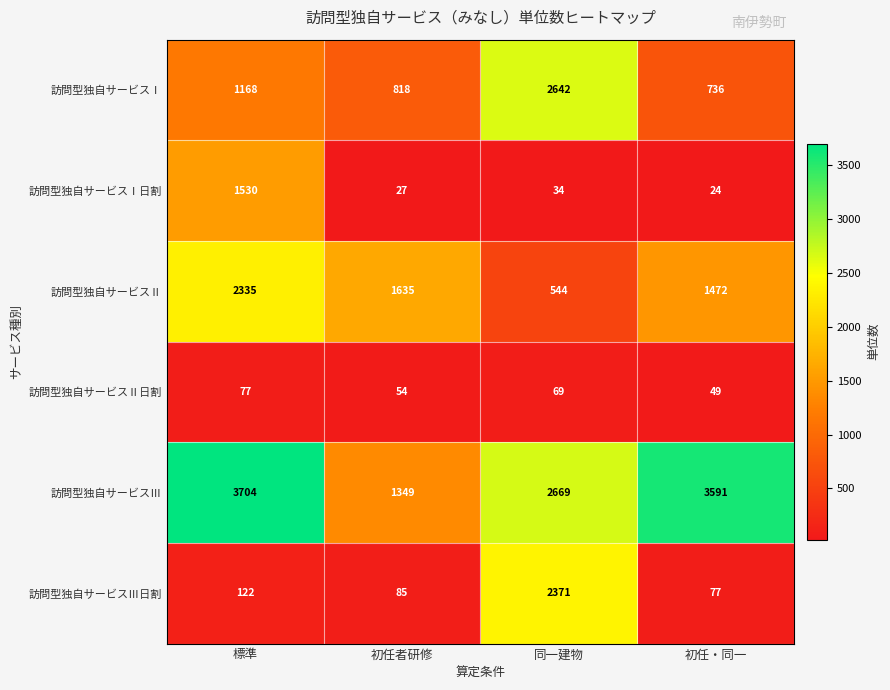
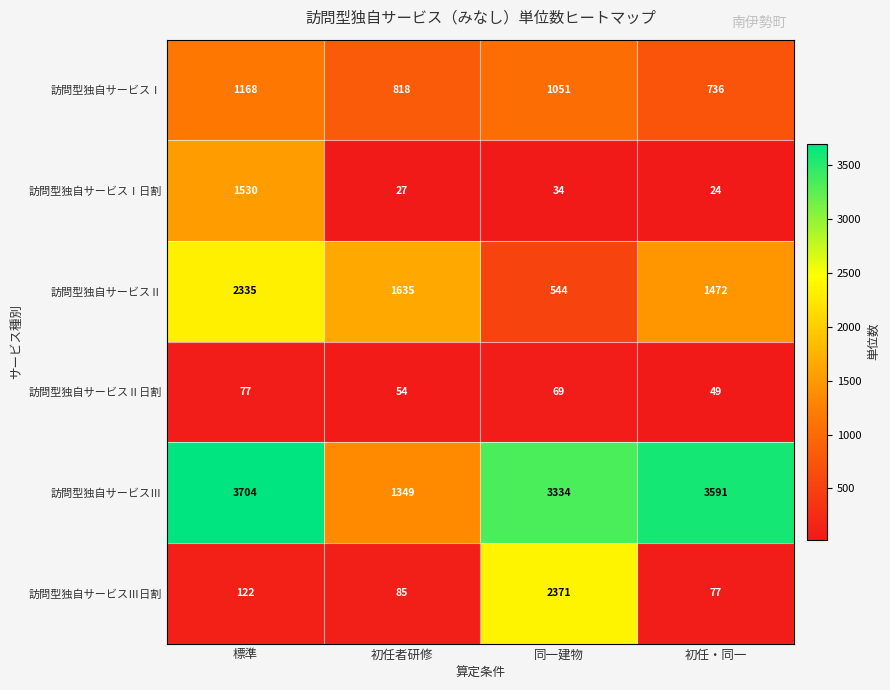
訪問型独自サービスⅠ, 同一建物: 2642 -> 1051
訪問型独自サービスⅢ, 同一建物: 2669 -> 3334
